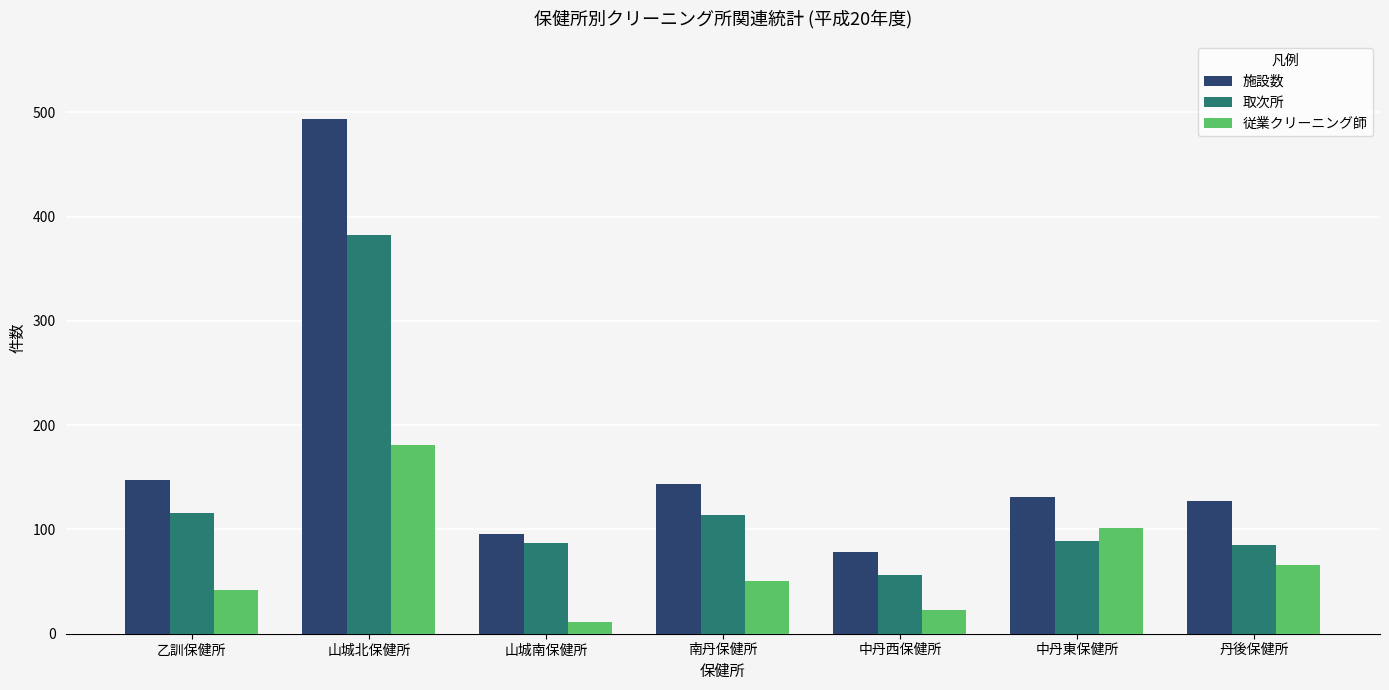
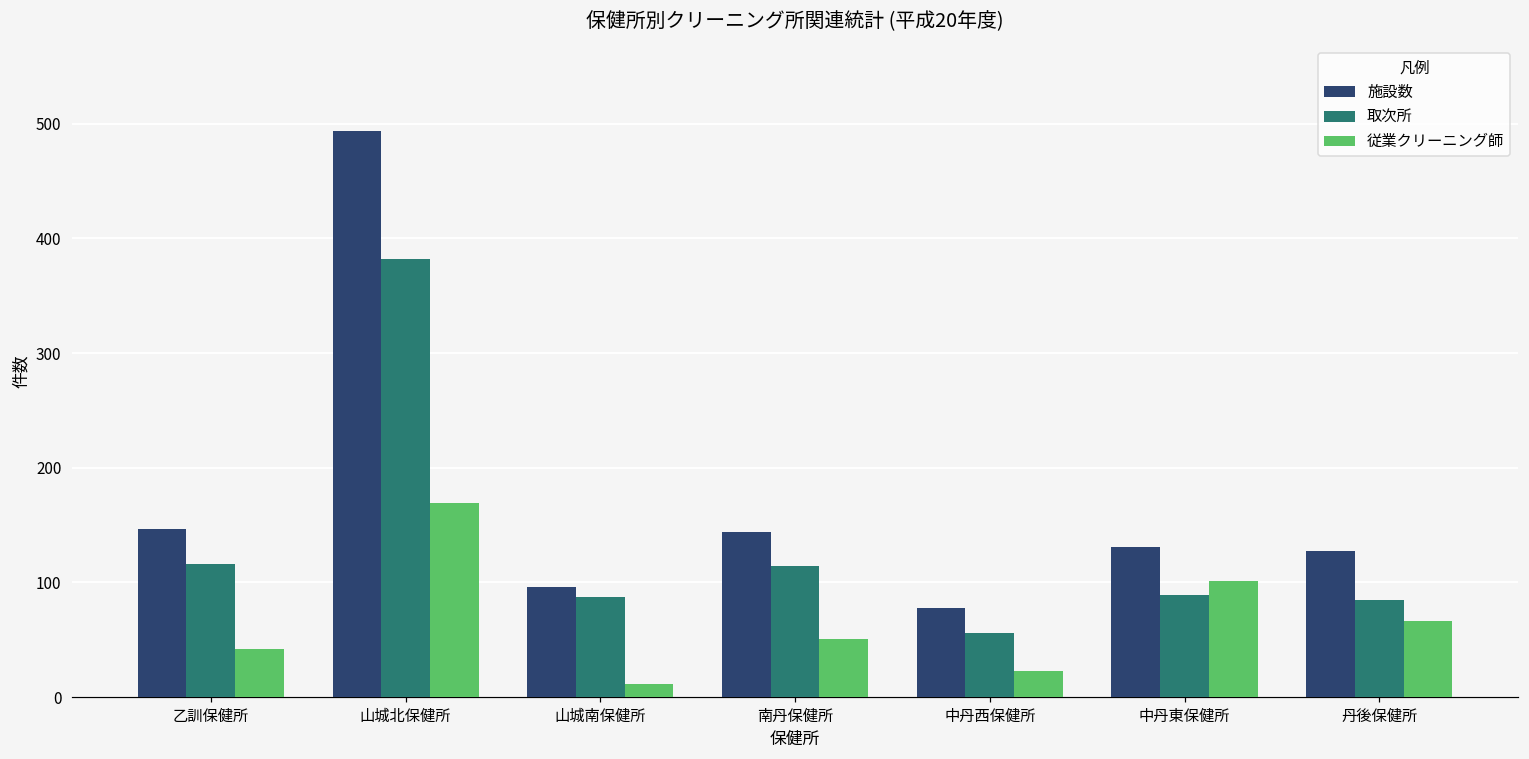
従業クリーニング師, 山城北保健所: 181 -> 169
